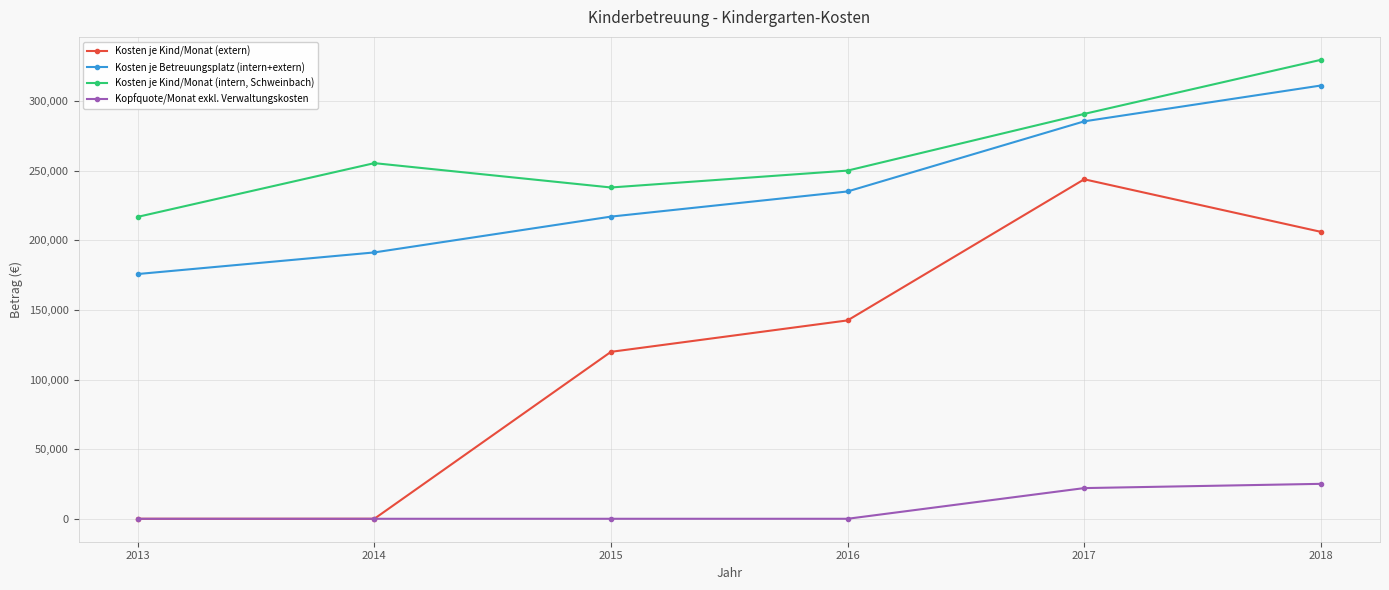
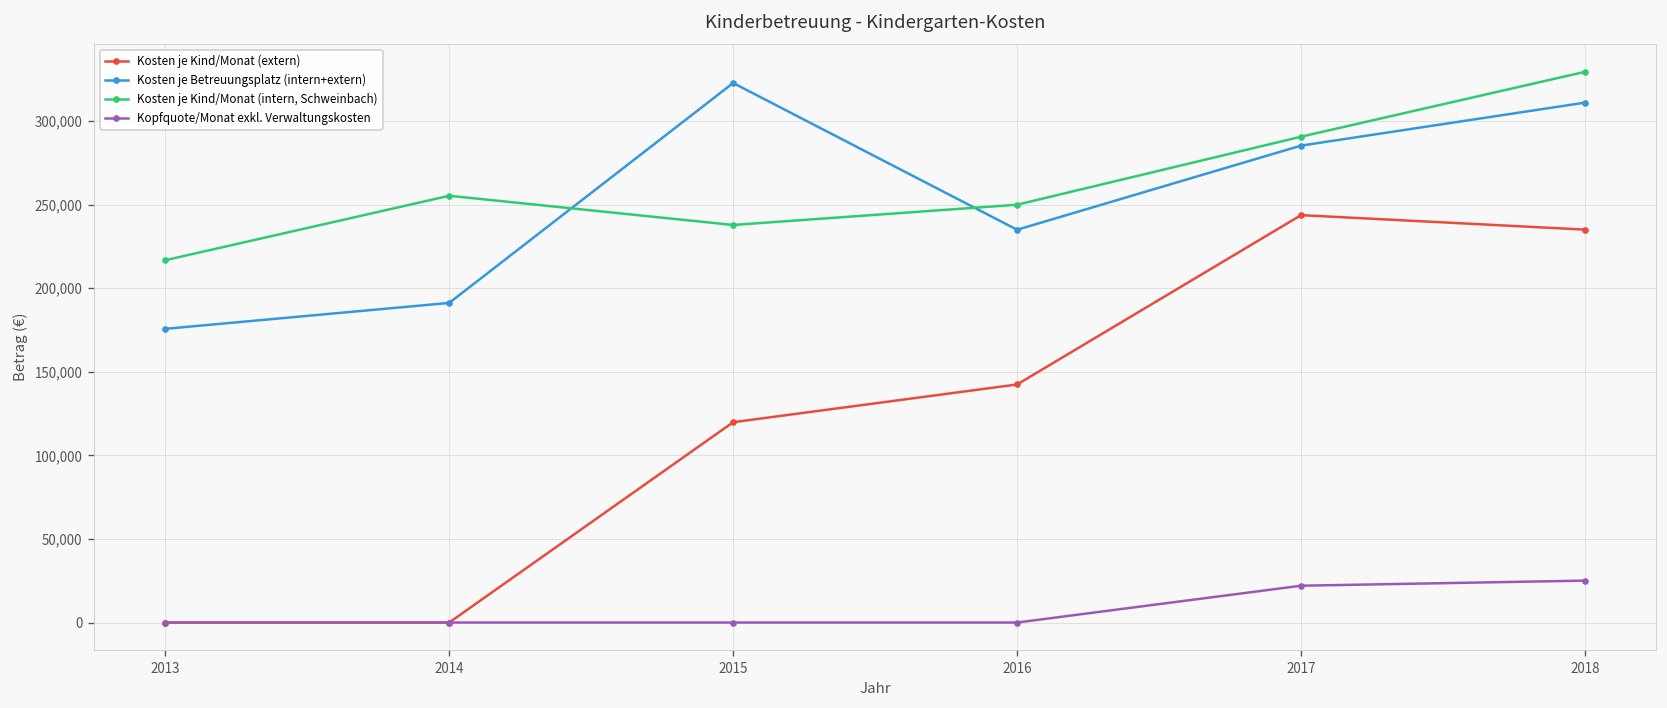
Kosten je Betreuungsplatz (intern+extern), 2015: 217,000 -> 323,000
Kosten je Kind/Monat (extern), 2018: 206,000 -> 235,000
